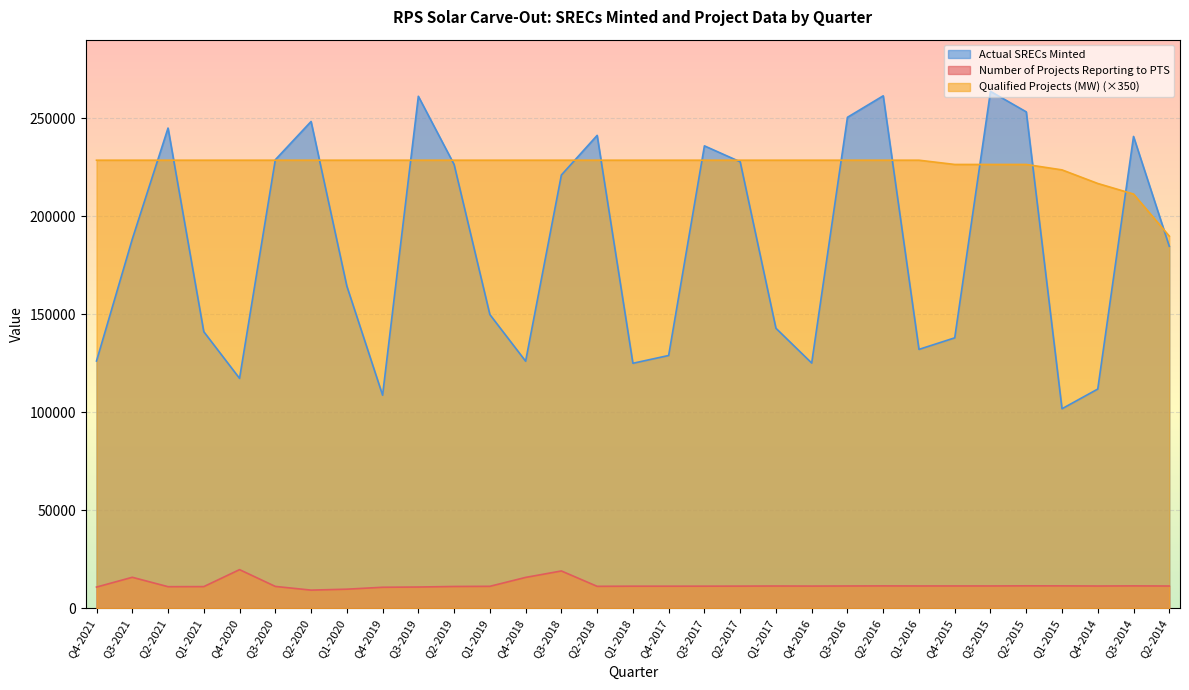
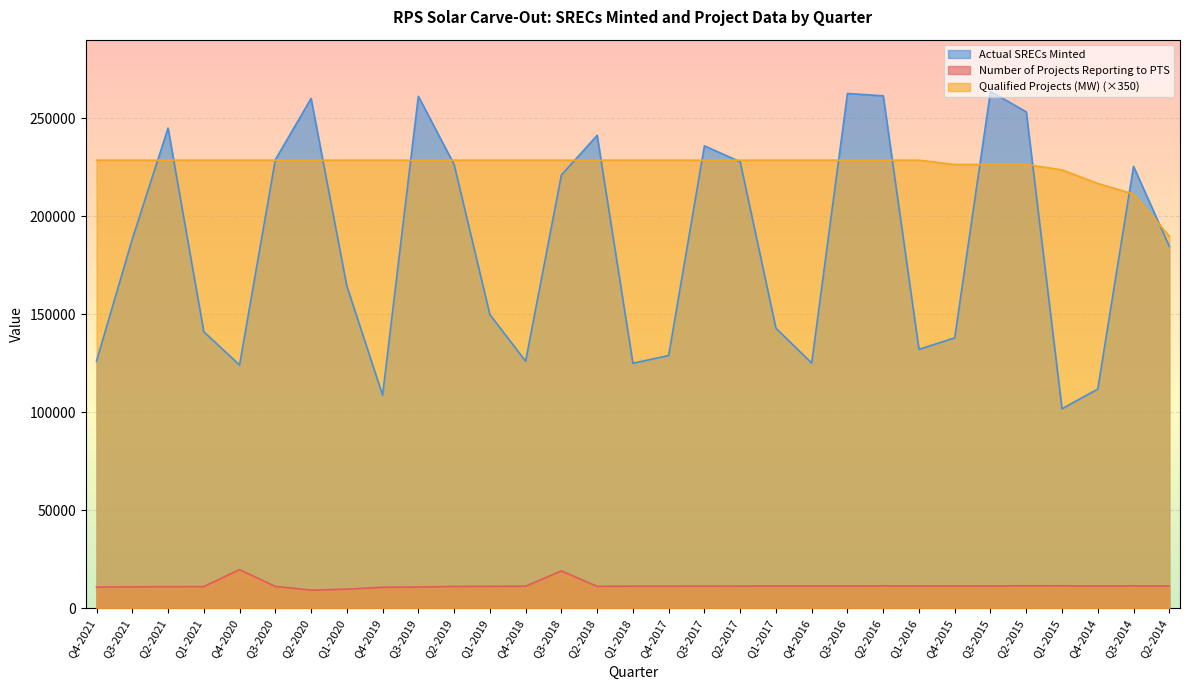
Number of Projects Reporting to PTS, Q3-2021: 16000 -> 11000
Actual SRECs Minted, Q4-2020: 117000 -> 124000
Actual SRECs Minted, Q2-2020: 248000 -> 260000
Number of Projects Reporting to PTS, Q4-2018: 16000 -> 11000
Actual SRECs Minted, Q3-2016: 251000 -> 263000
Actual SRECs Minted, Q3-2014: 241000 -> 225000
